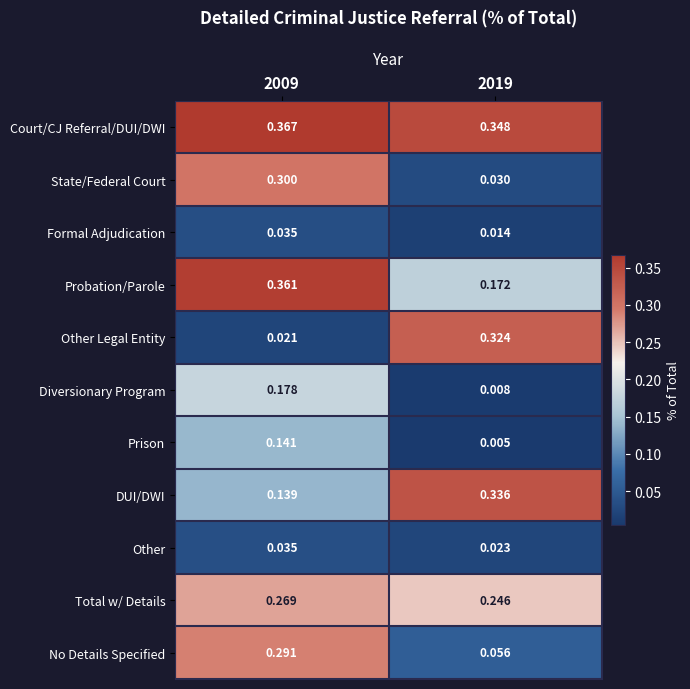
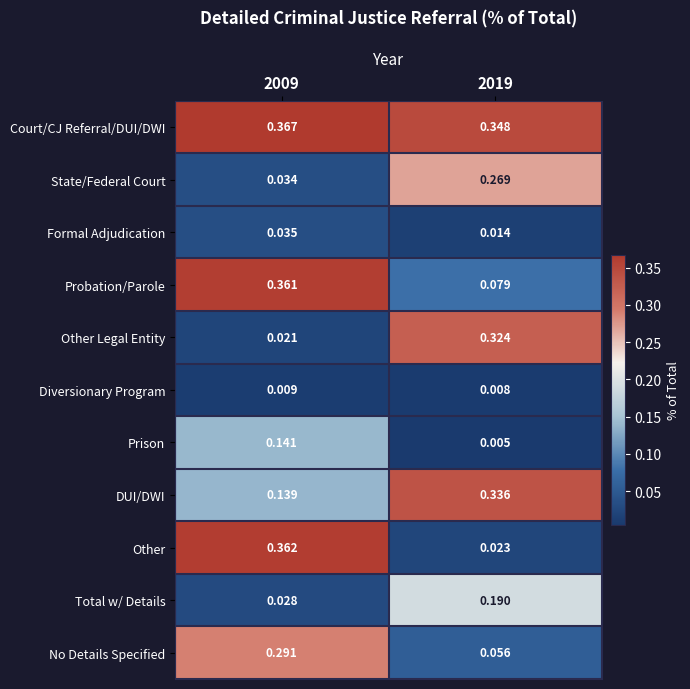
State/Federal Court, 2009: 0.300 -> 0.034
State/Federal Court, 2019: 0.030 -> 0.269
Probation/Parole, 2019: 0.172 -> 0.079
Diversionary Program, 2009: 0.178 -> 0.009
Other, 2009: 0.035 -> 0.362
Total w/ Details, 2009: 0.269 -> 0.028
Total w/ Details, 2019: 0.246 -> 0.190
